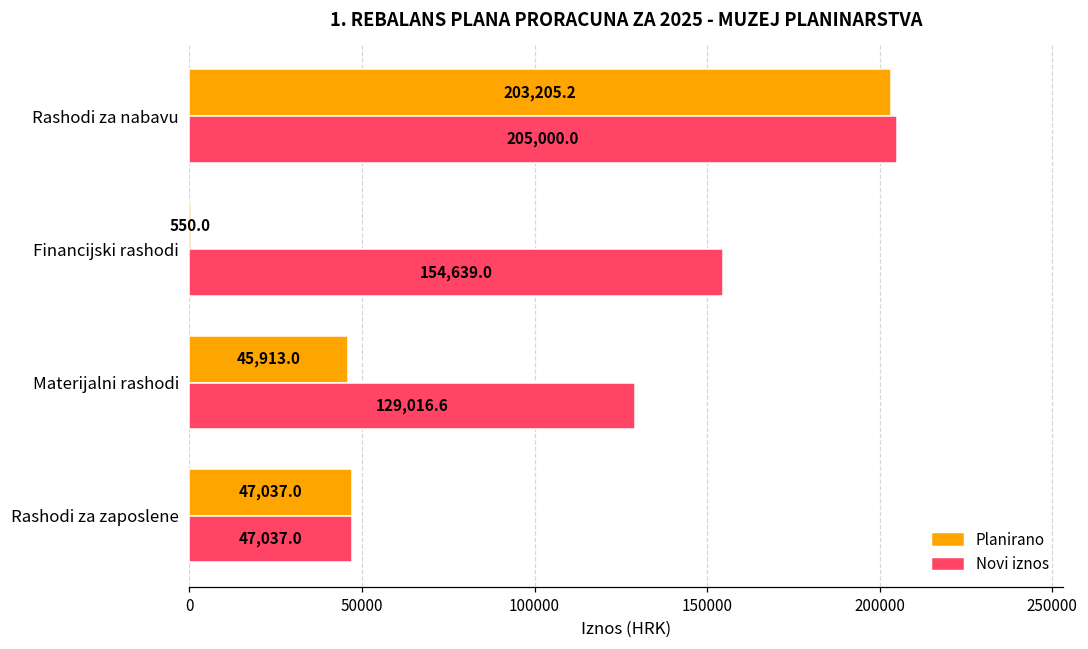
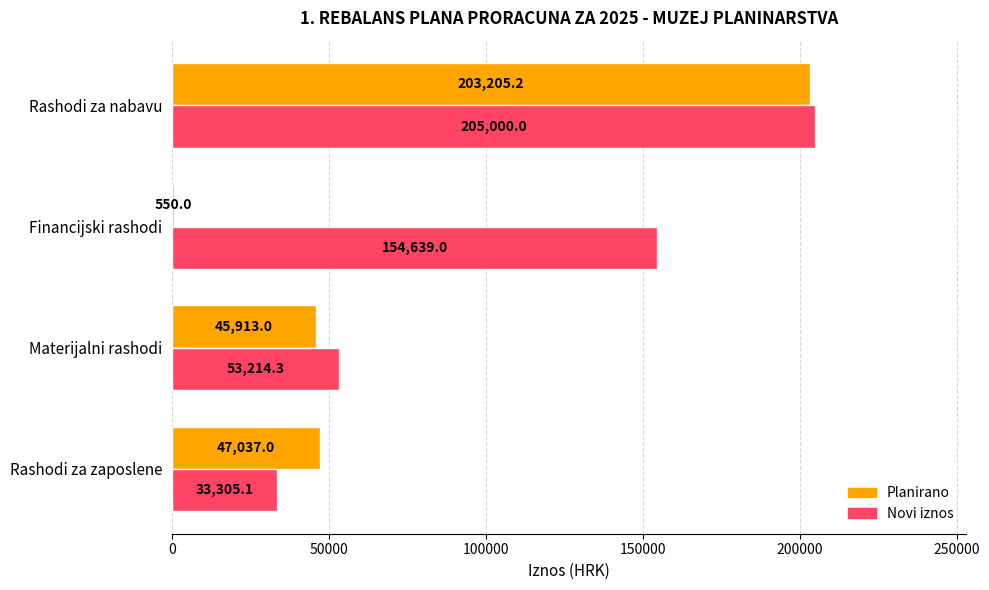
Novi iznos, Materijalni rashodi: 129,016.6 -> 53,214.3
Novi iznos, Rashodi za zaposlene: 47,037.0 -> 33,305.1
